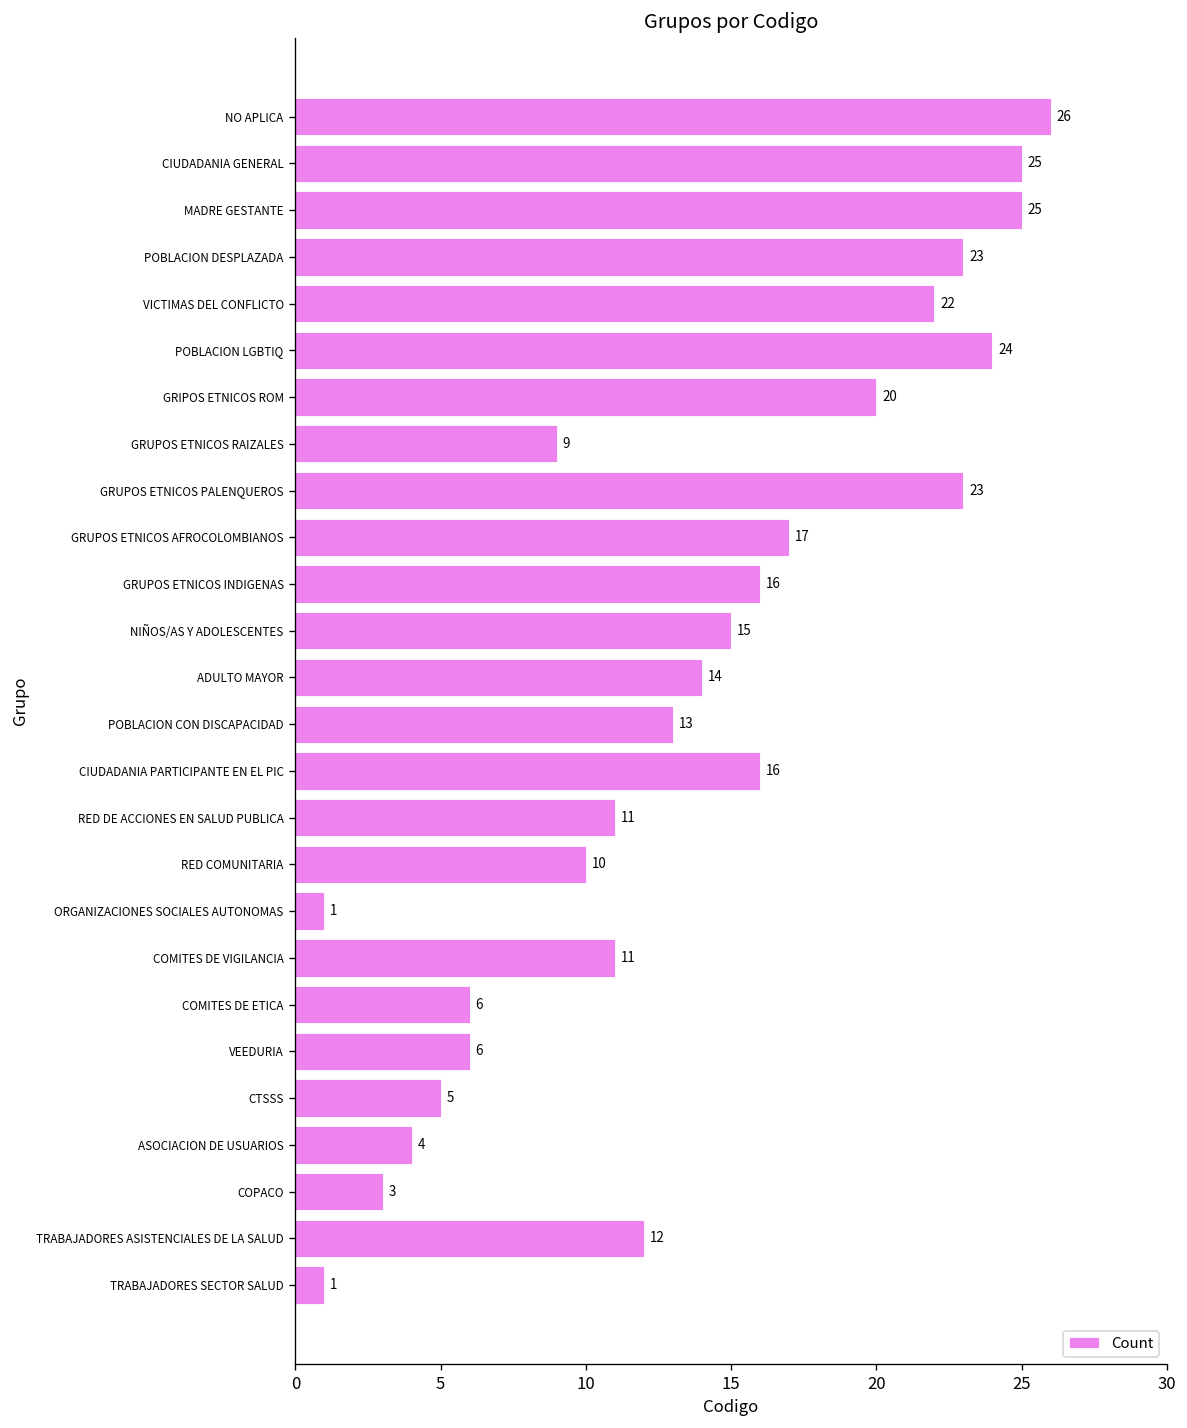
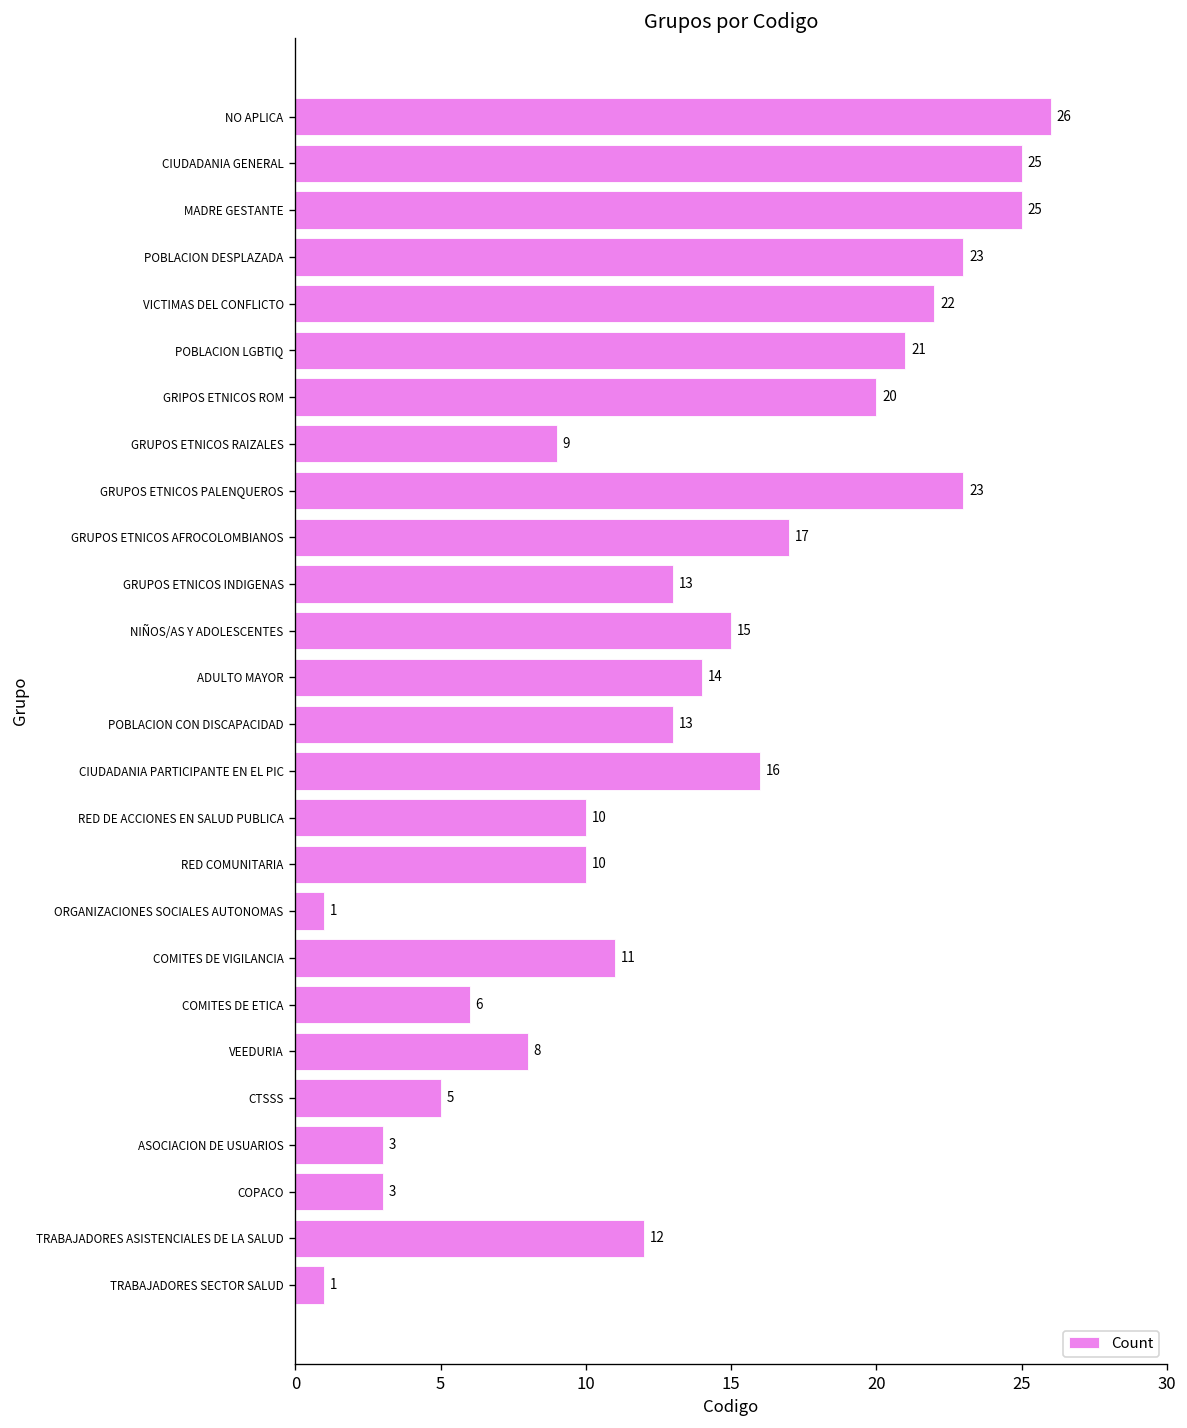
POBLACION LGBTIQ: 24 -> 21
GRUPOS ETNICOS INDIGENAS: 16 -> 13
RED DE ACCIONES EN SALUD PUBLICA: 11 -> 10
VEEDURIA: 6 -> 8
ASOCIACION DE USUARIOS: 4 -> 3
